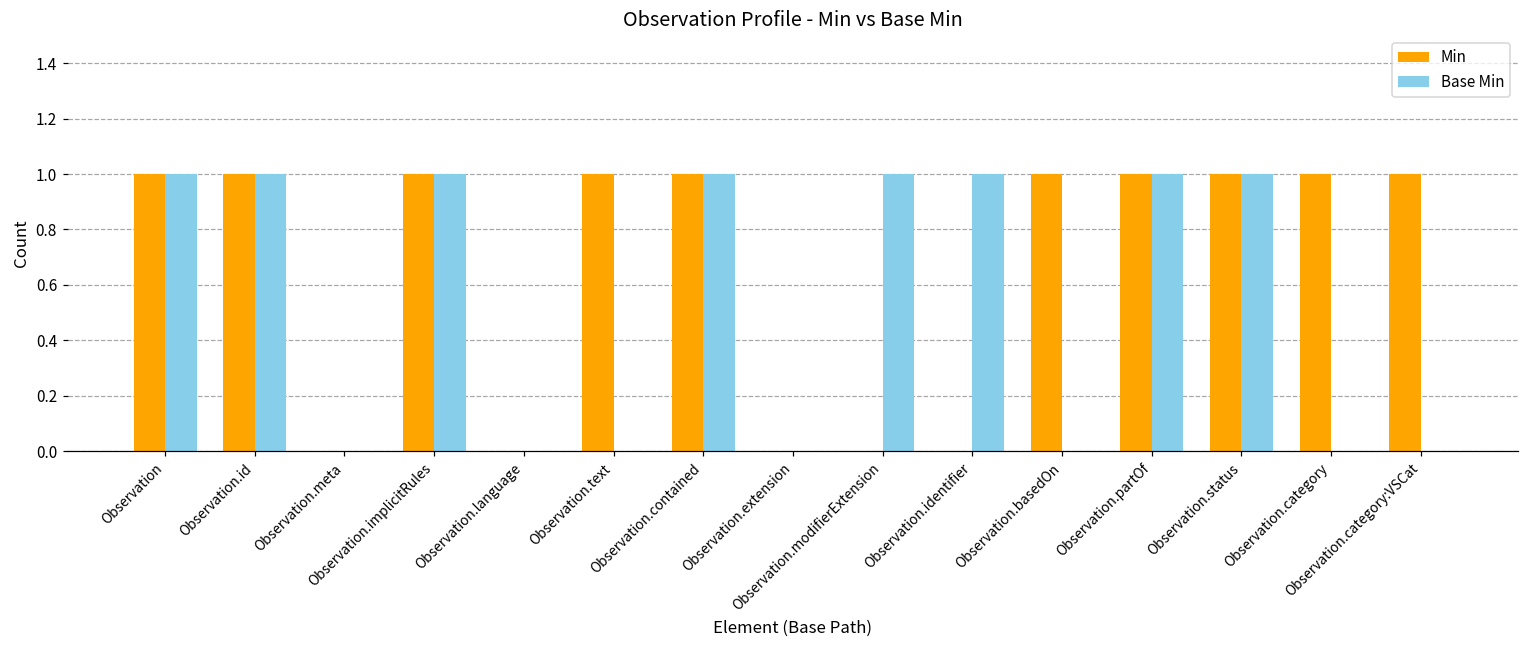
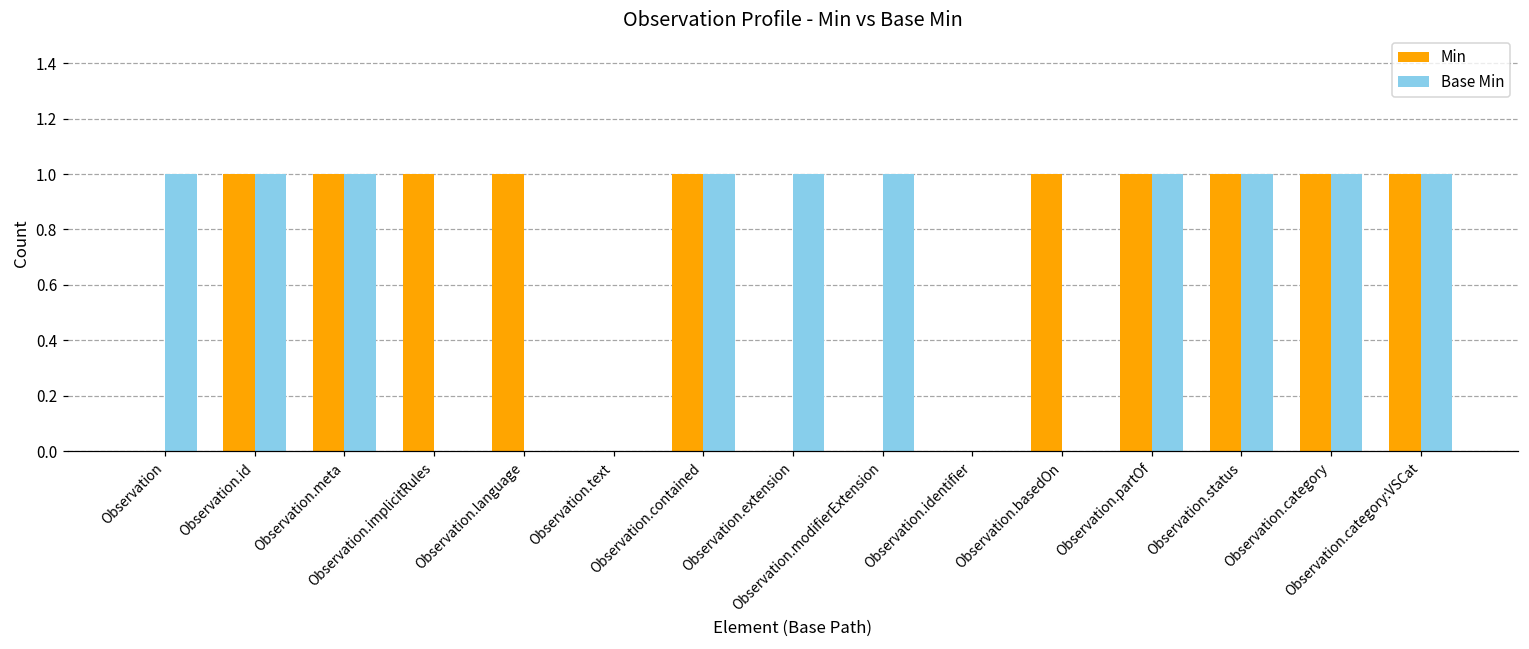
Min, Observation: 1 -> 0
Min, Observation.meta: 0 -> 1
Base Min, Observation.meta: 0 -> 1
Base Min, Observation.implicitRules: 1 -> 0
Min, Observation.language: 0 -> 1
Min, Observation.text: 1 -> 0
Base Min, Observation.extension: 0 -> 1
Base Min, Observation.identifier: 1 -> 0
Base Min, Observation.category: 0 -> 1
Base Min, Observation.category:VSCat: 0 -> 1
